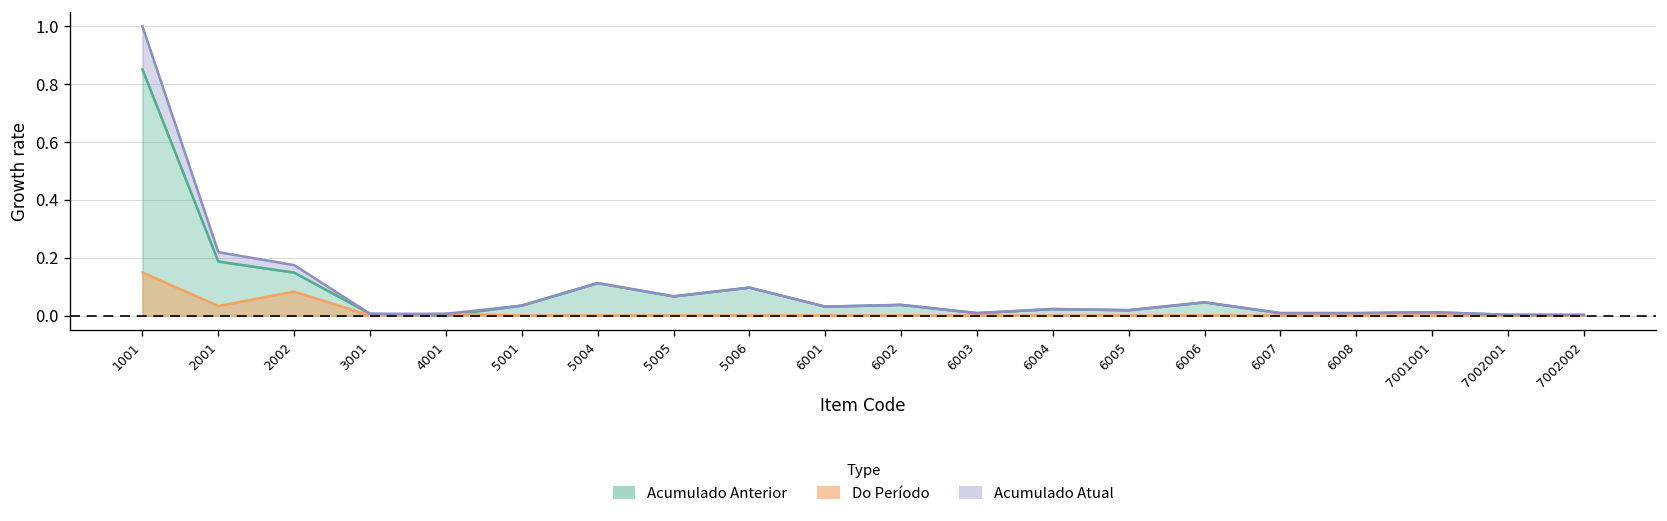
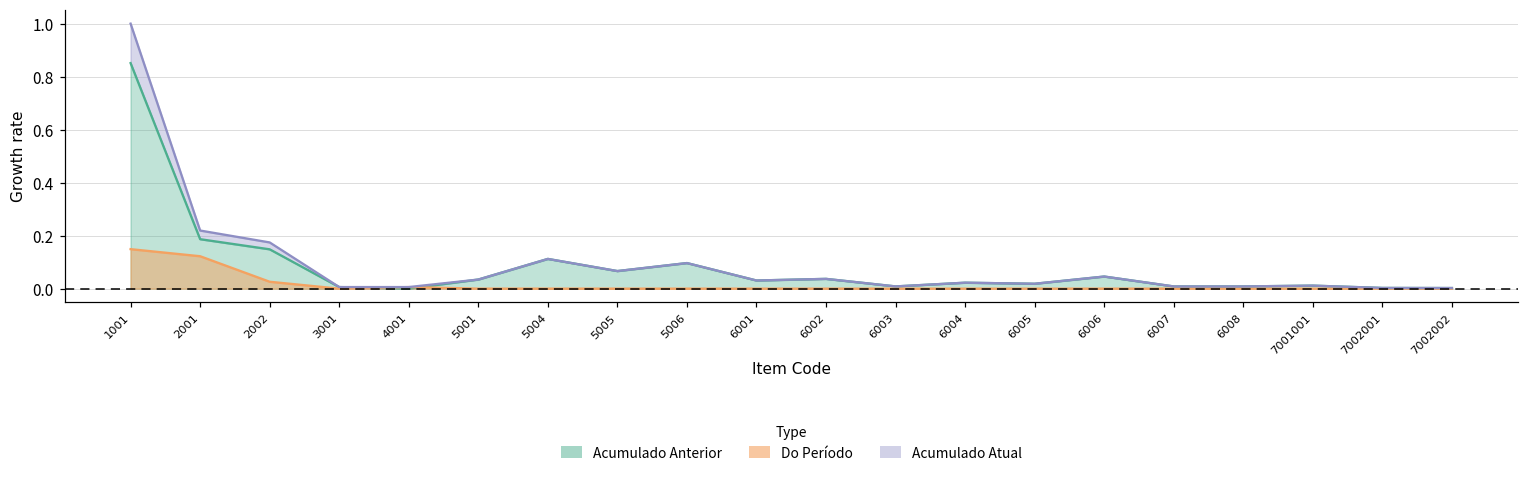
Do Período, 2001: 0.03 -> 0.12
Do Período, 2002: 0.08 -> 0.03
